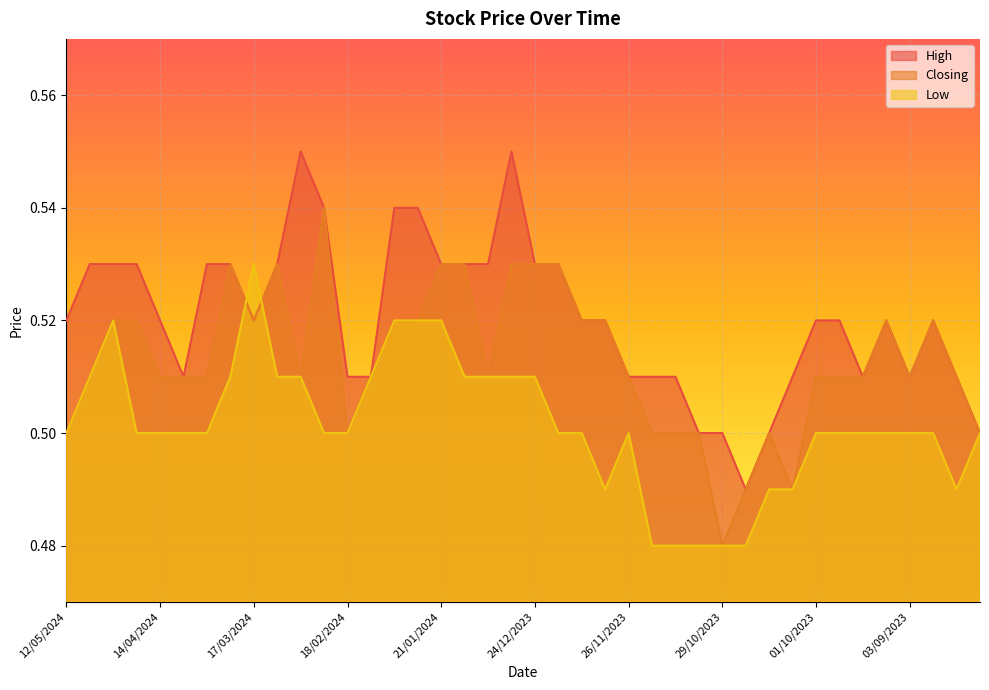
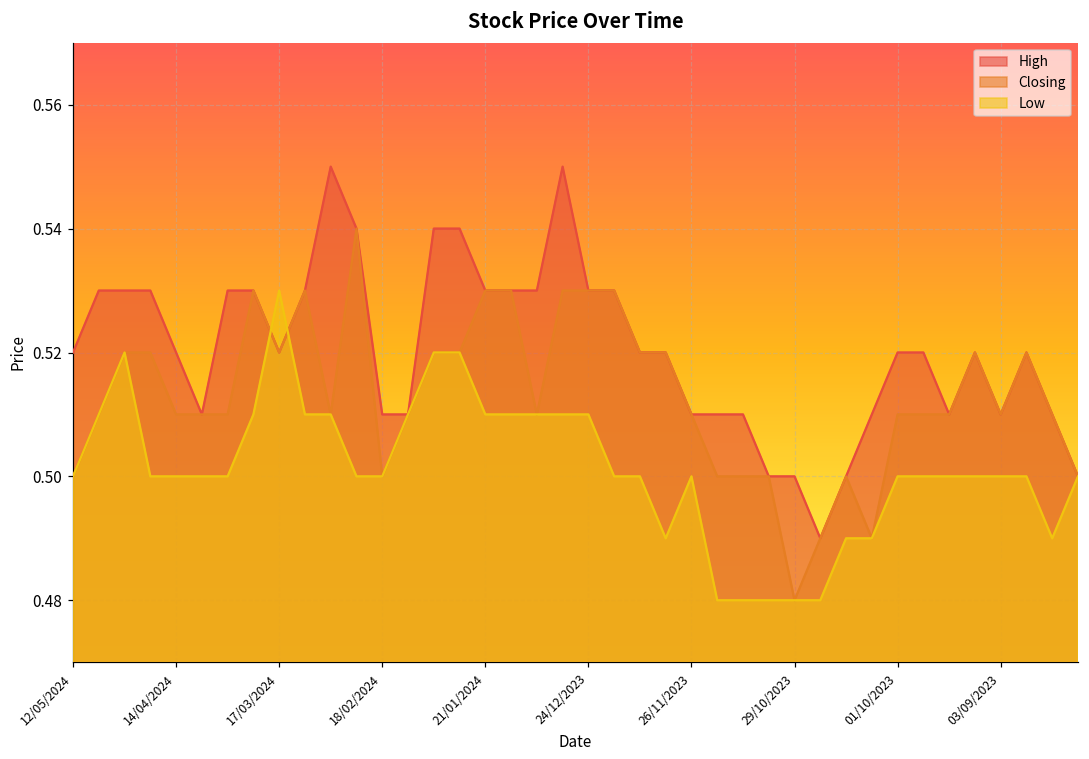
Low, 21/01/2024: 0.52 -> 0.51
